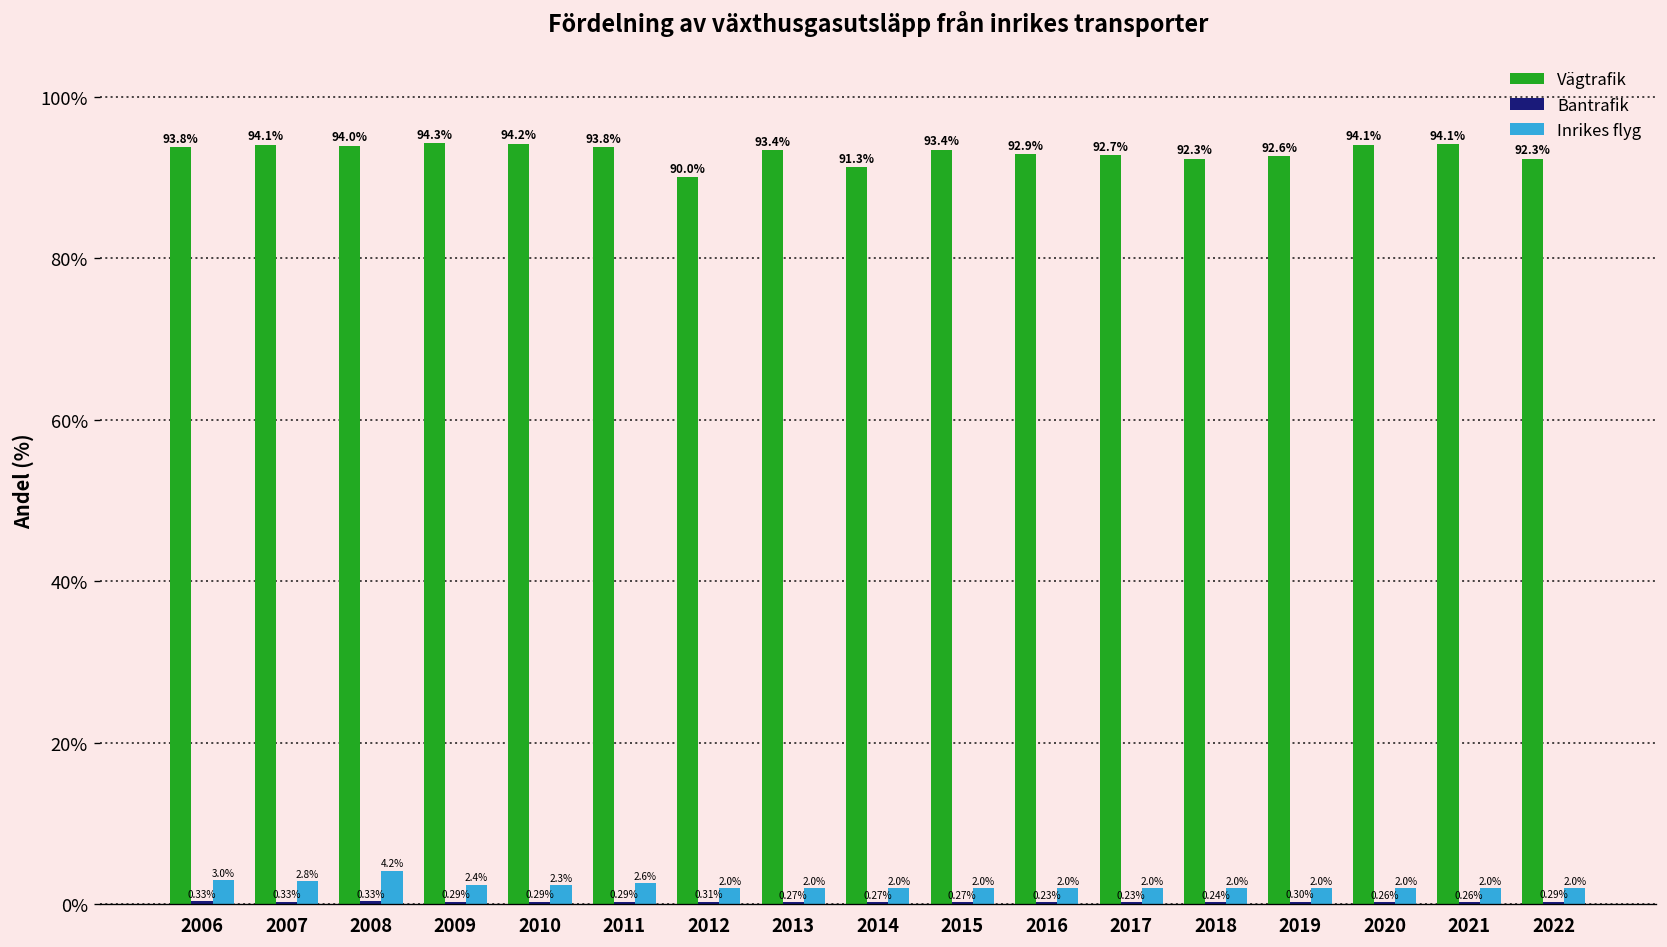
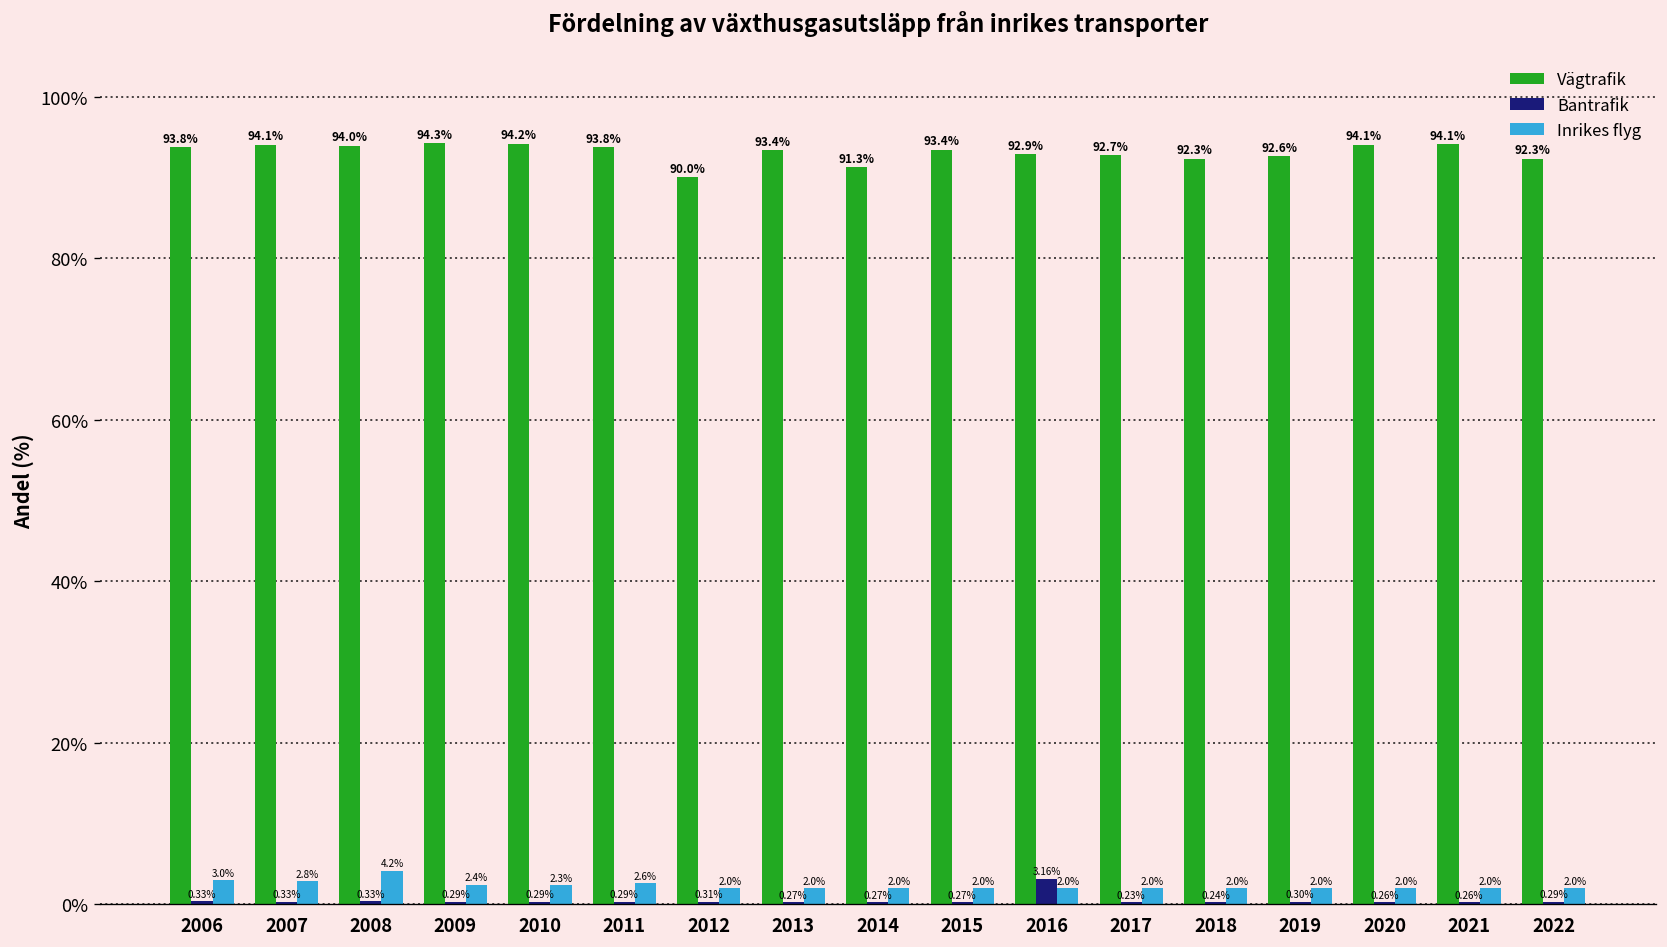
Bantrafik, 2016: 0.23% -> 3.16%
